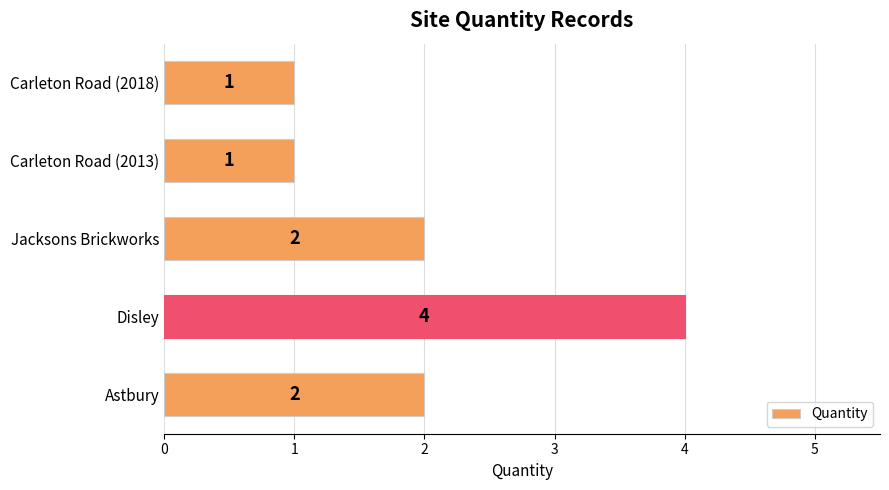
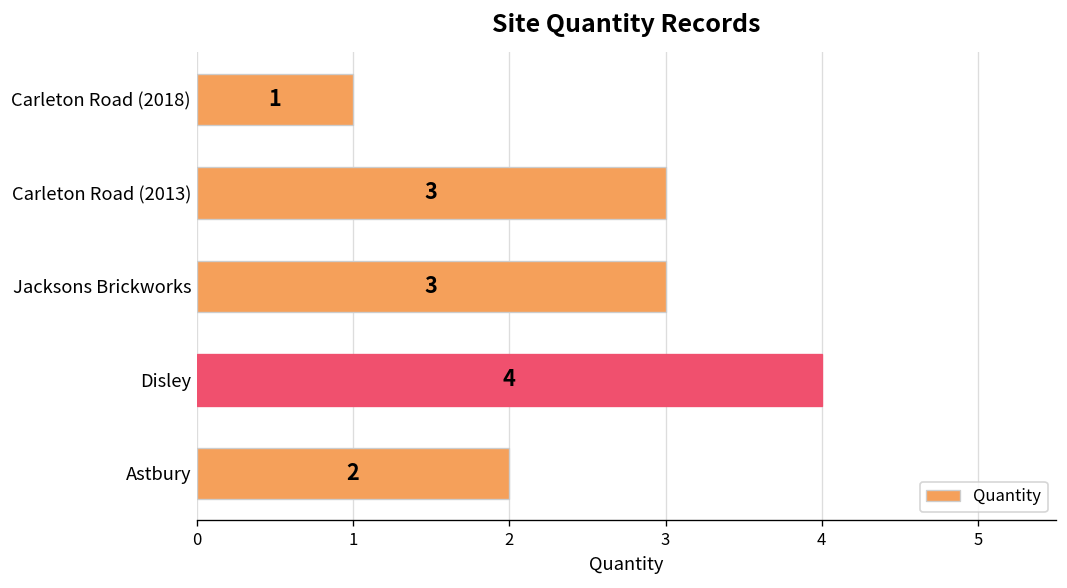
Carleton Road (2013): 1 -> 3
Jacksons Brickworks: 2 -> 3
